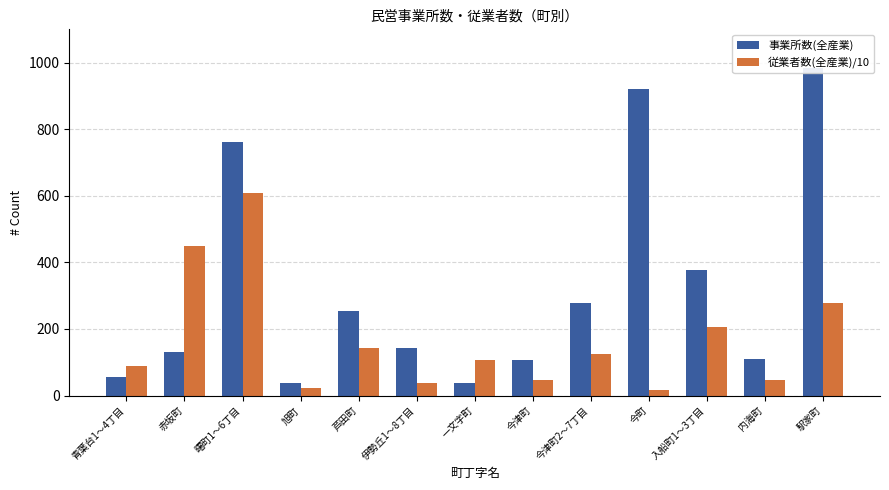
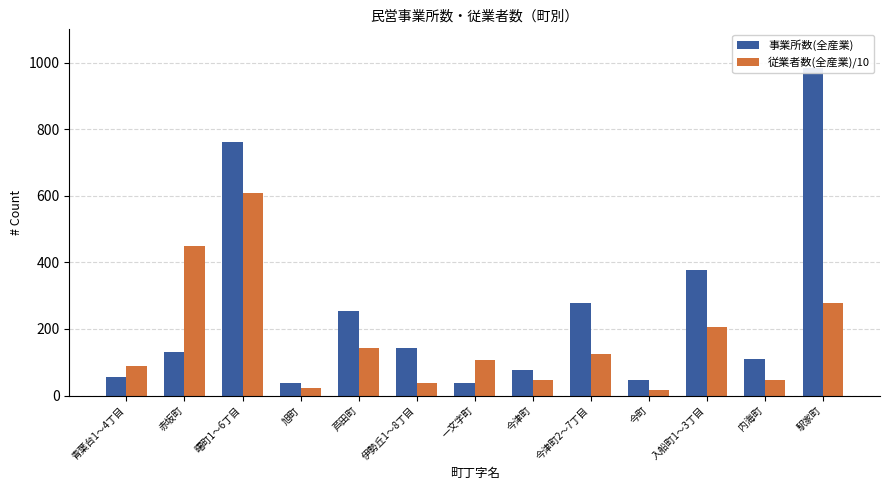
事業所数(全産業), 今津町: 110 -> 80
事業所数(全産業), 今町: 920 -> 50
